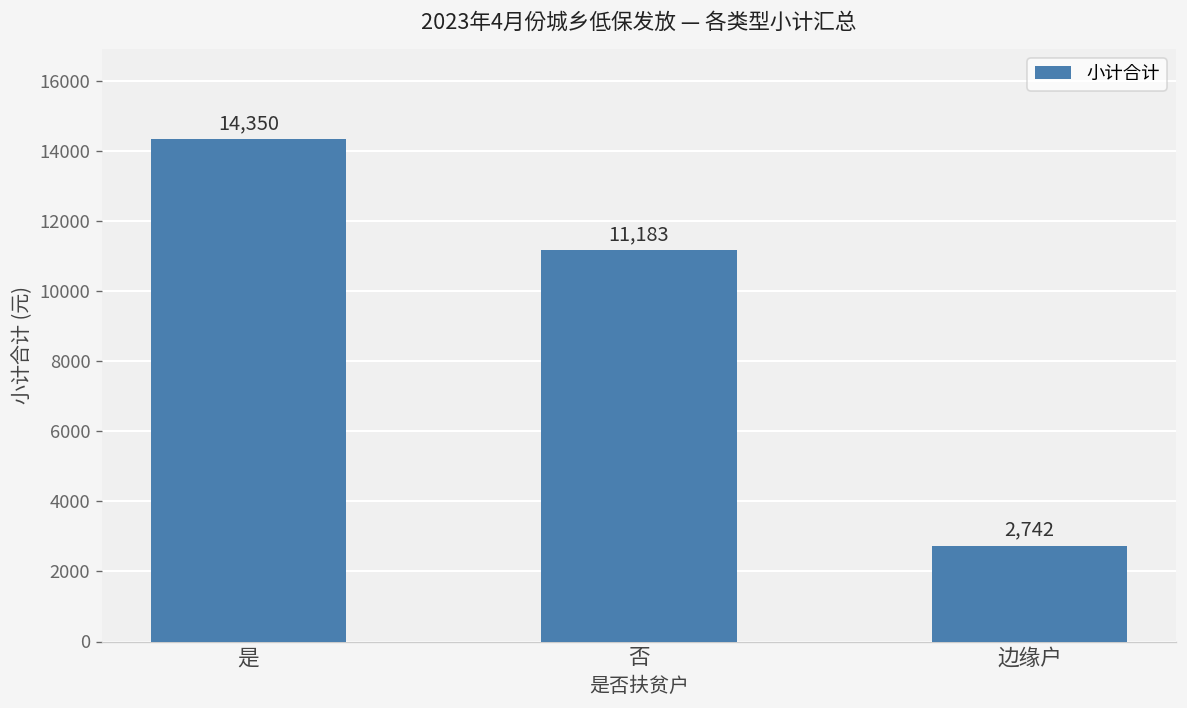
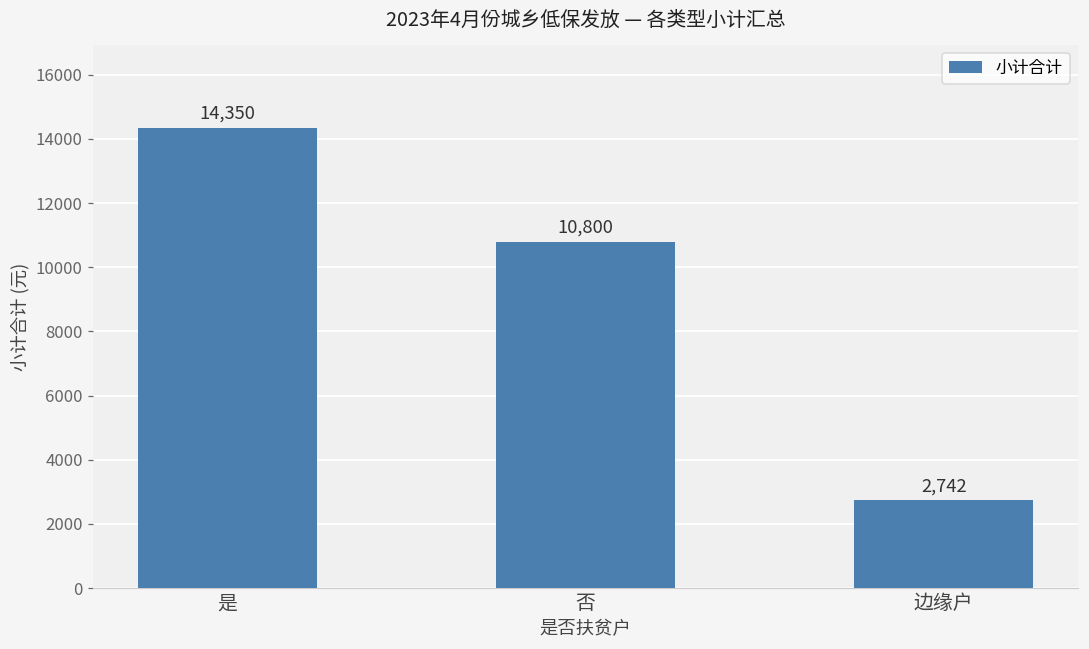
否: 11,183 -> 10,800
